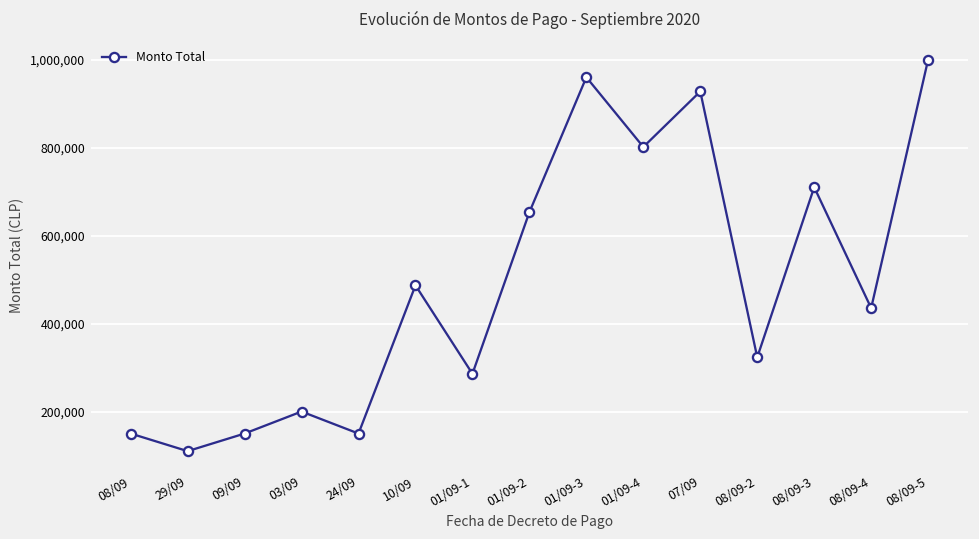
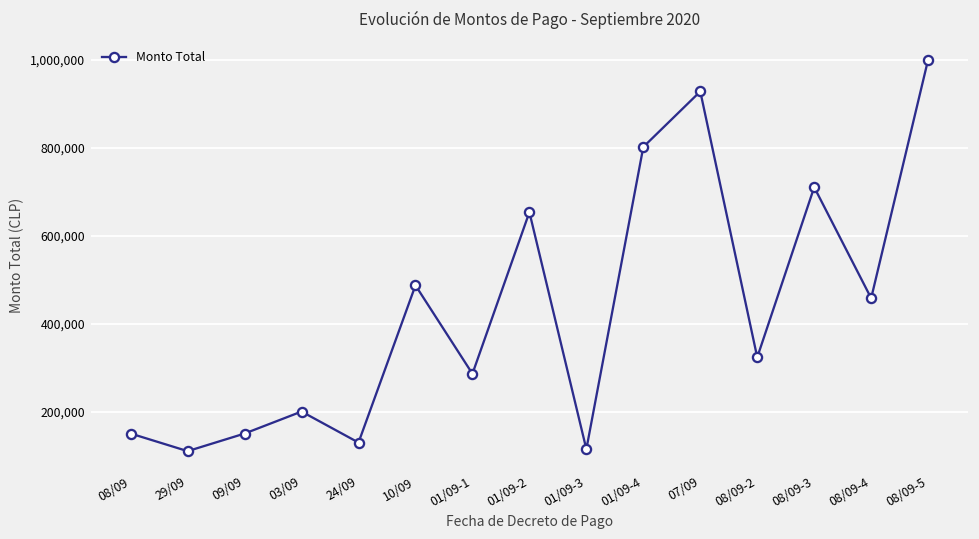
24/09: 150,000 -> 130,000
01/09-3: 960,000 -> 110,000
08/09-4: 440,000 -> 460,000
